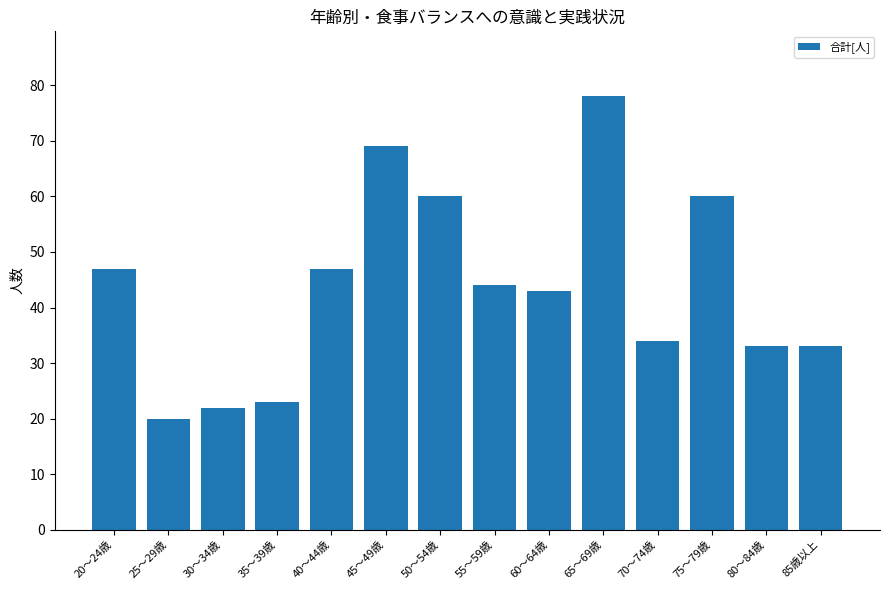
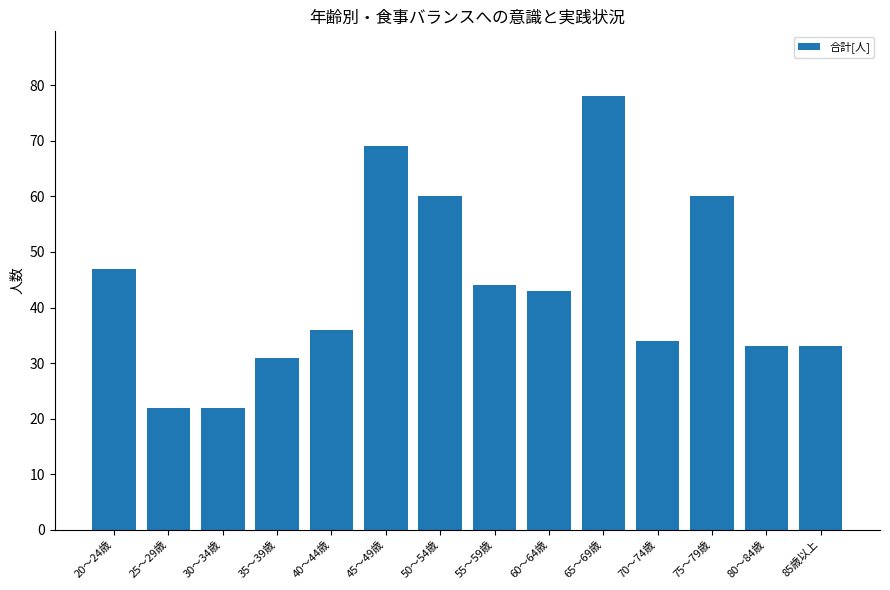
25～29歳: 20 -> 22
35～39歳: 23 -> 31
40～44歳: 47 -> 36
